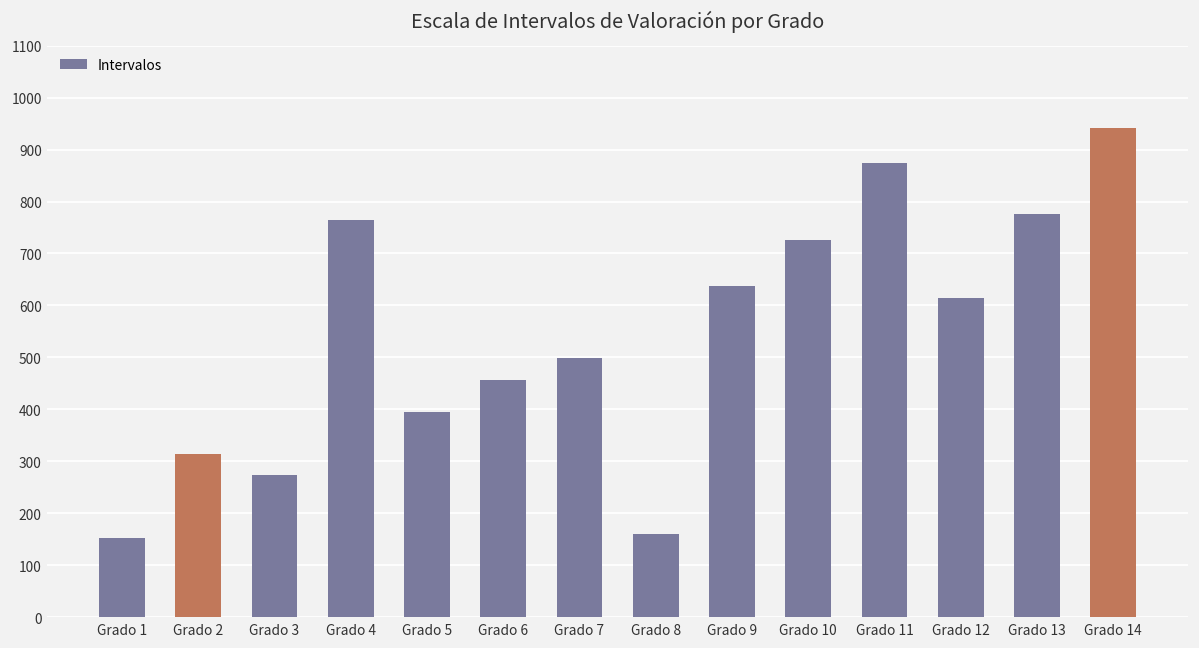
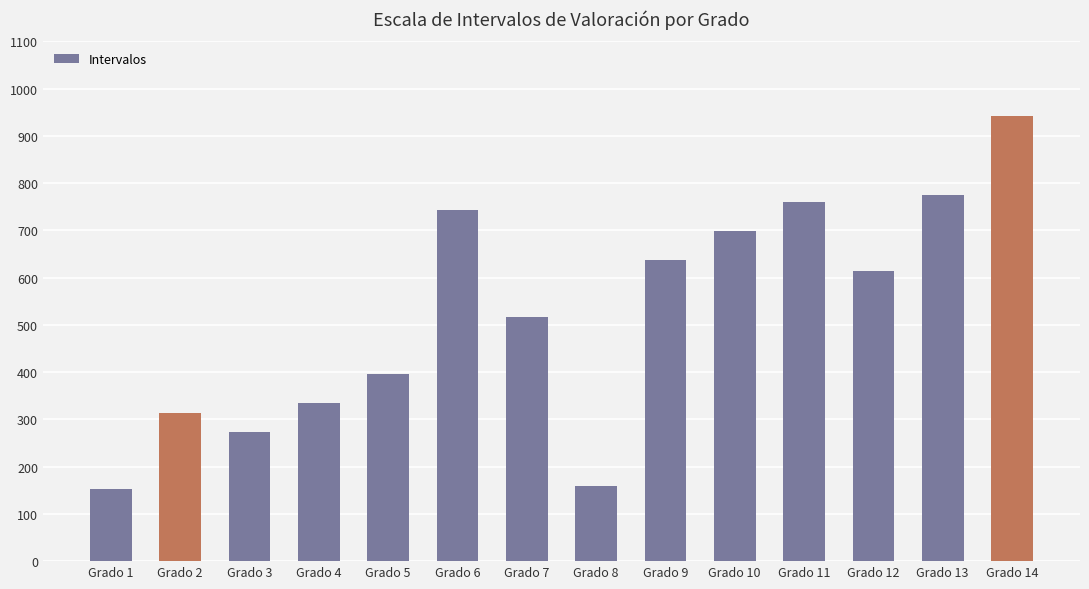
Grado 4: 770 -> 340
Grado 6: 460 -> 740
Grado 7: 500 -> 520
Grado 10: 730 -> 700
Grado 11: 870 -> 760
